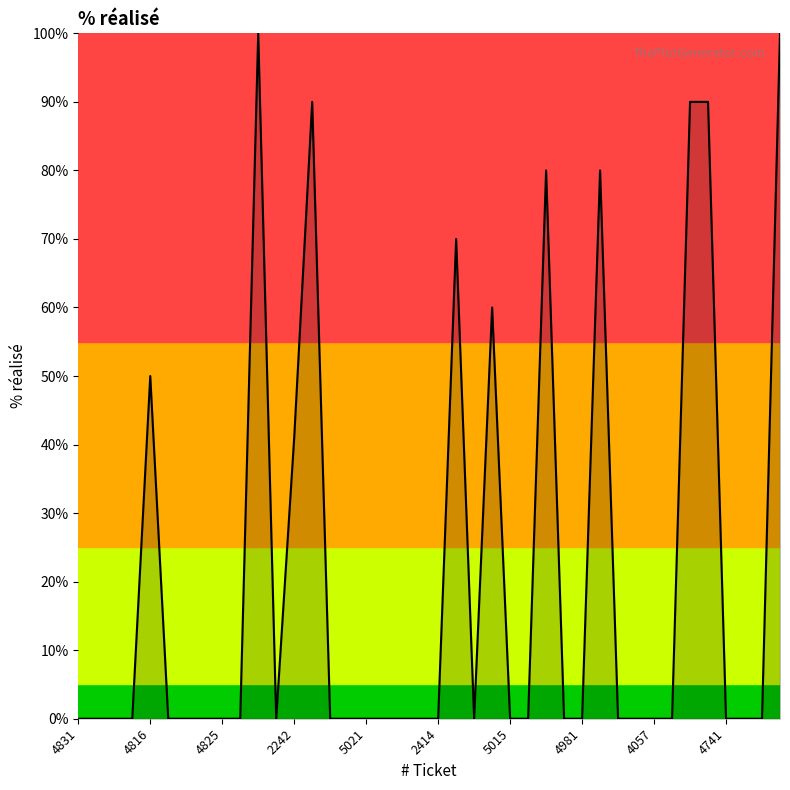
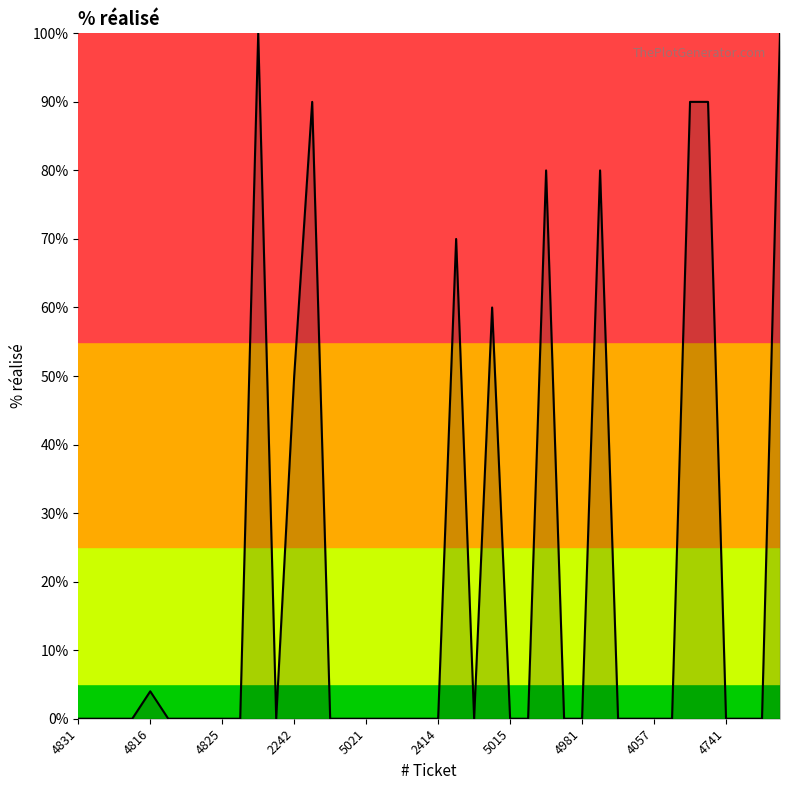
4816: 50% -> 4%
2242: 41% -> 50%
